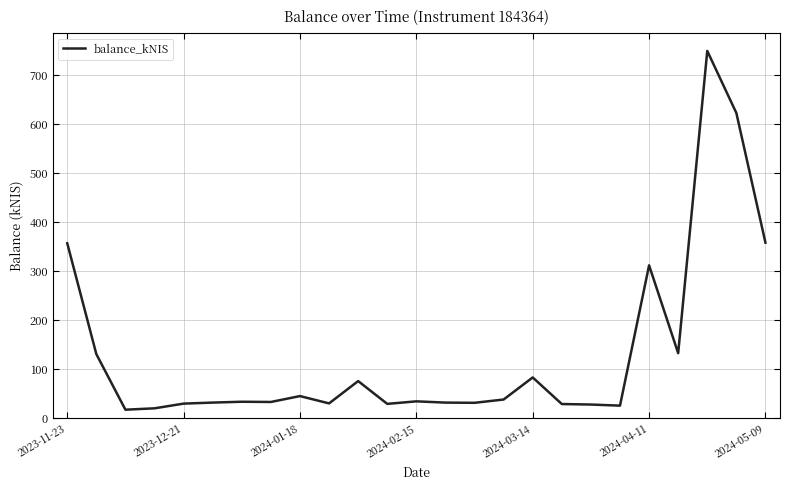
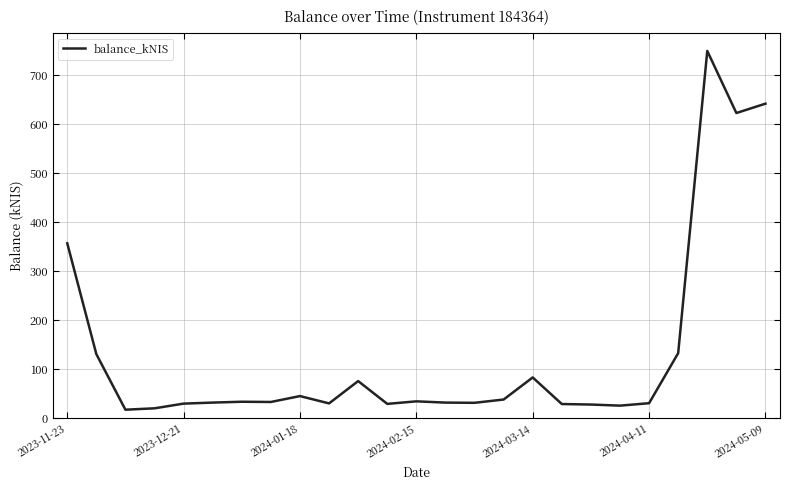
2024-04-11: 310 -> 30
2024-05-09: 360 -> 640
